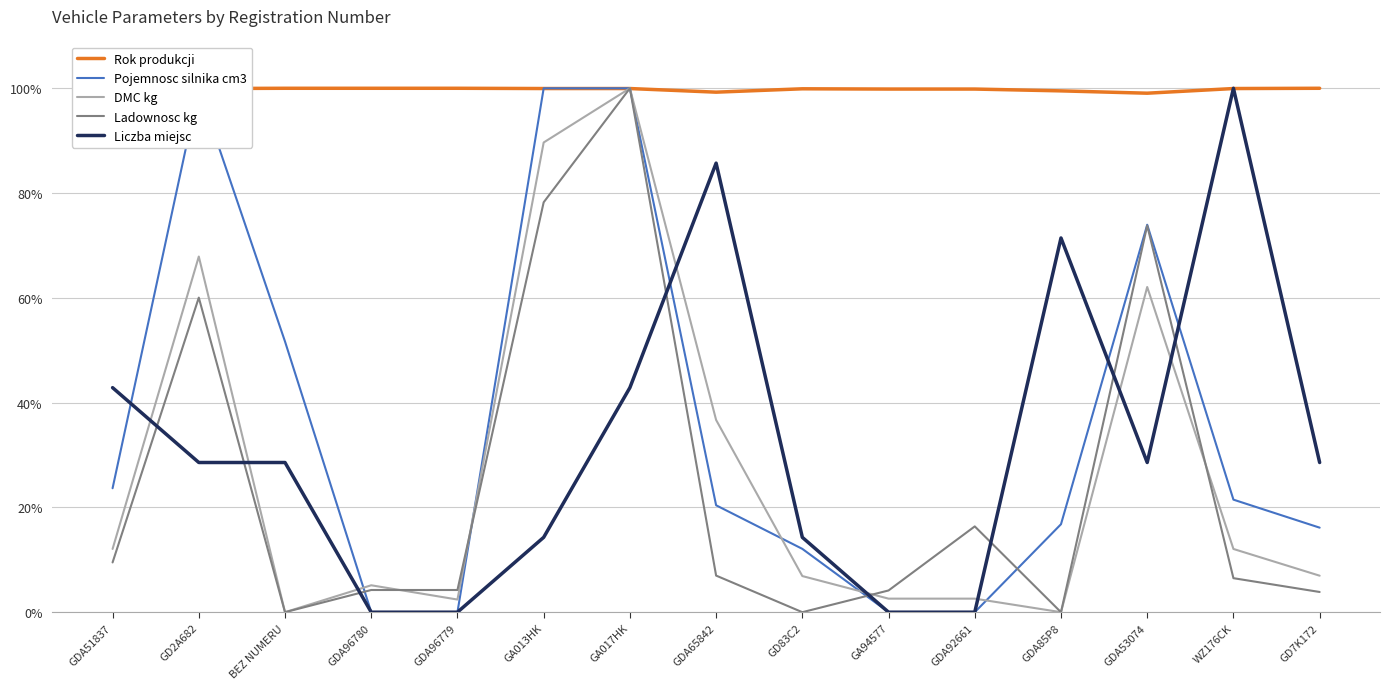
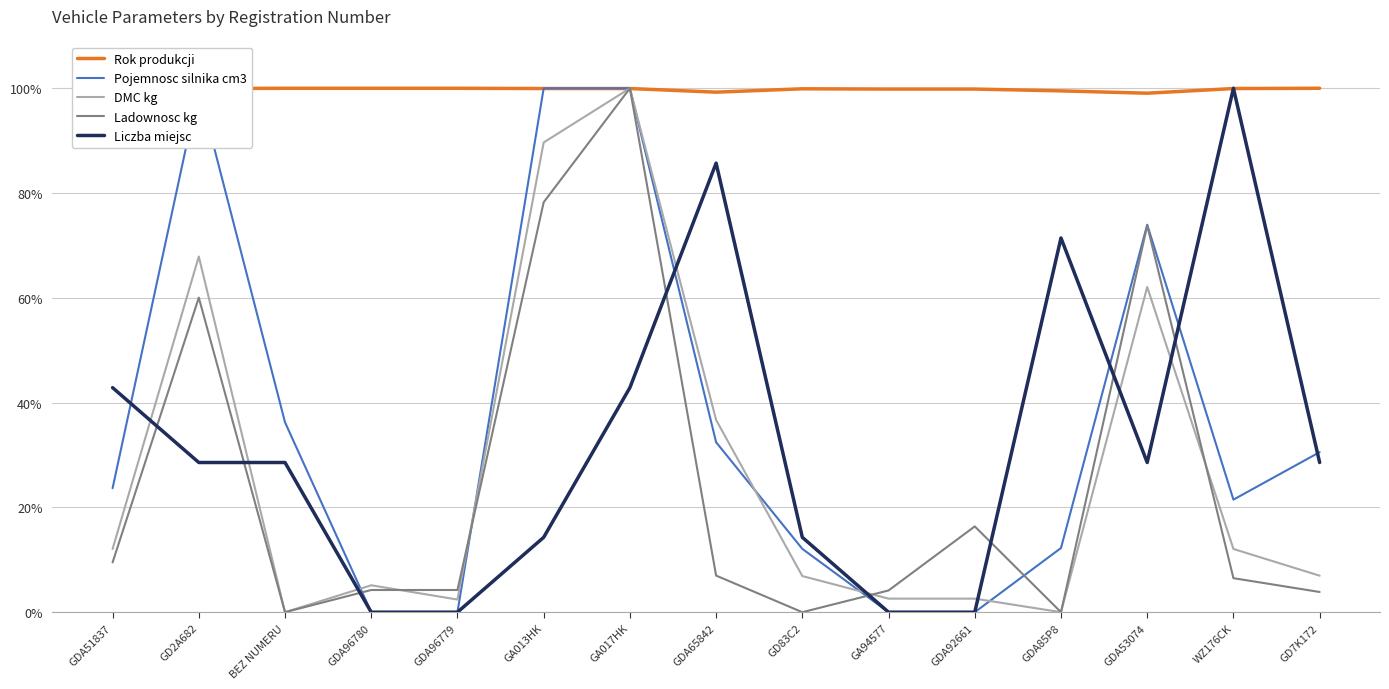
Pojemnosc silnika cm3, BEZ NUMERU: 52% -> 36%
Pojemnosc silnika cm3, GDA65842: 20% -> 32%
Pojemnosc silnika cm3, GDA85P8: 17% -> 12%
Pojemnosc silnika cm3, GD7K172: 16% -> 31%
